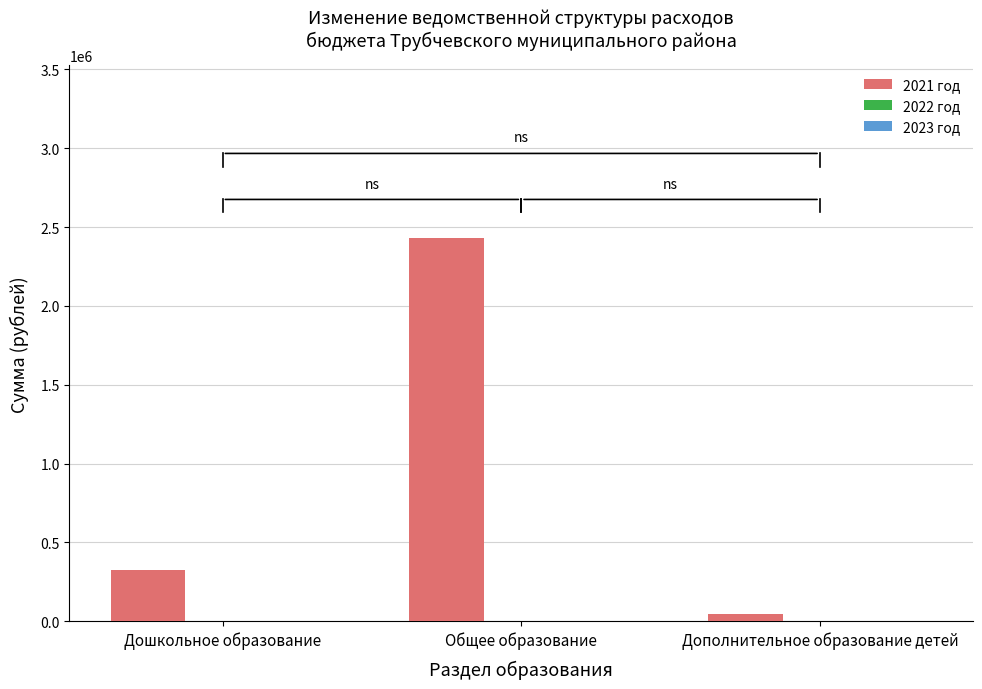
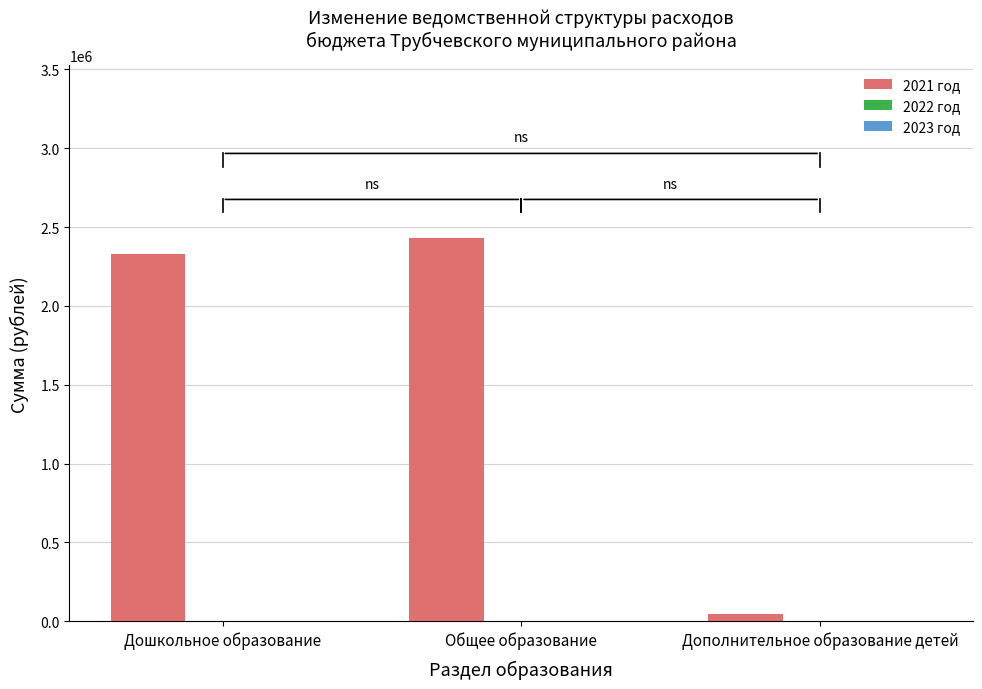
2021 год, Дошкольное образование: 330000 -> 2330000
